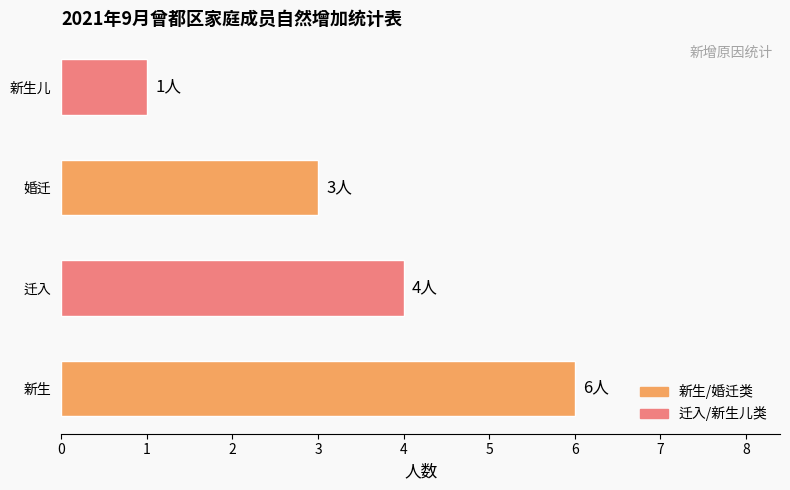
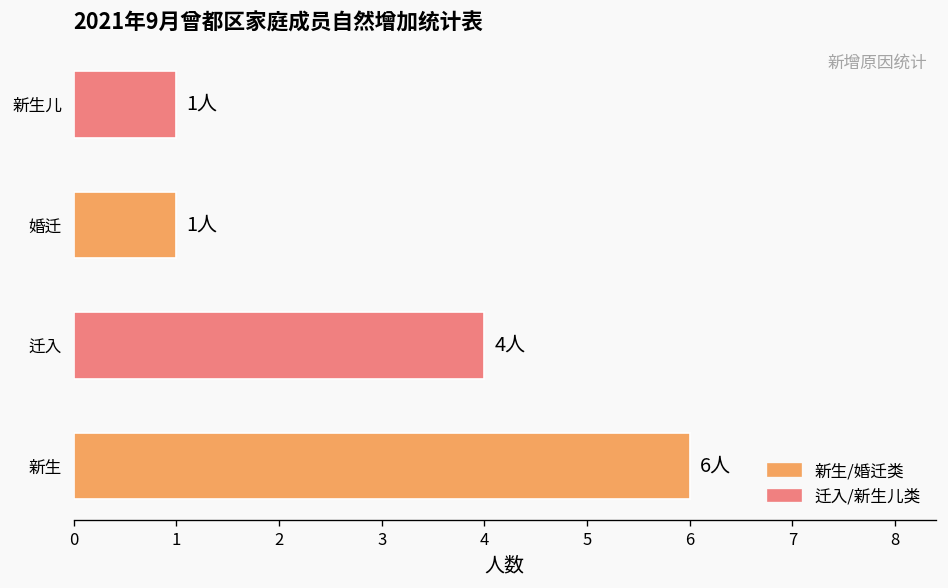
婚迁: 3人 -> 1人
